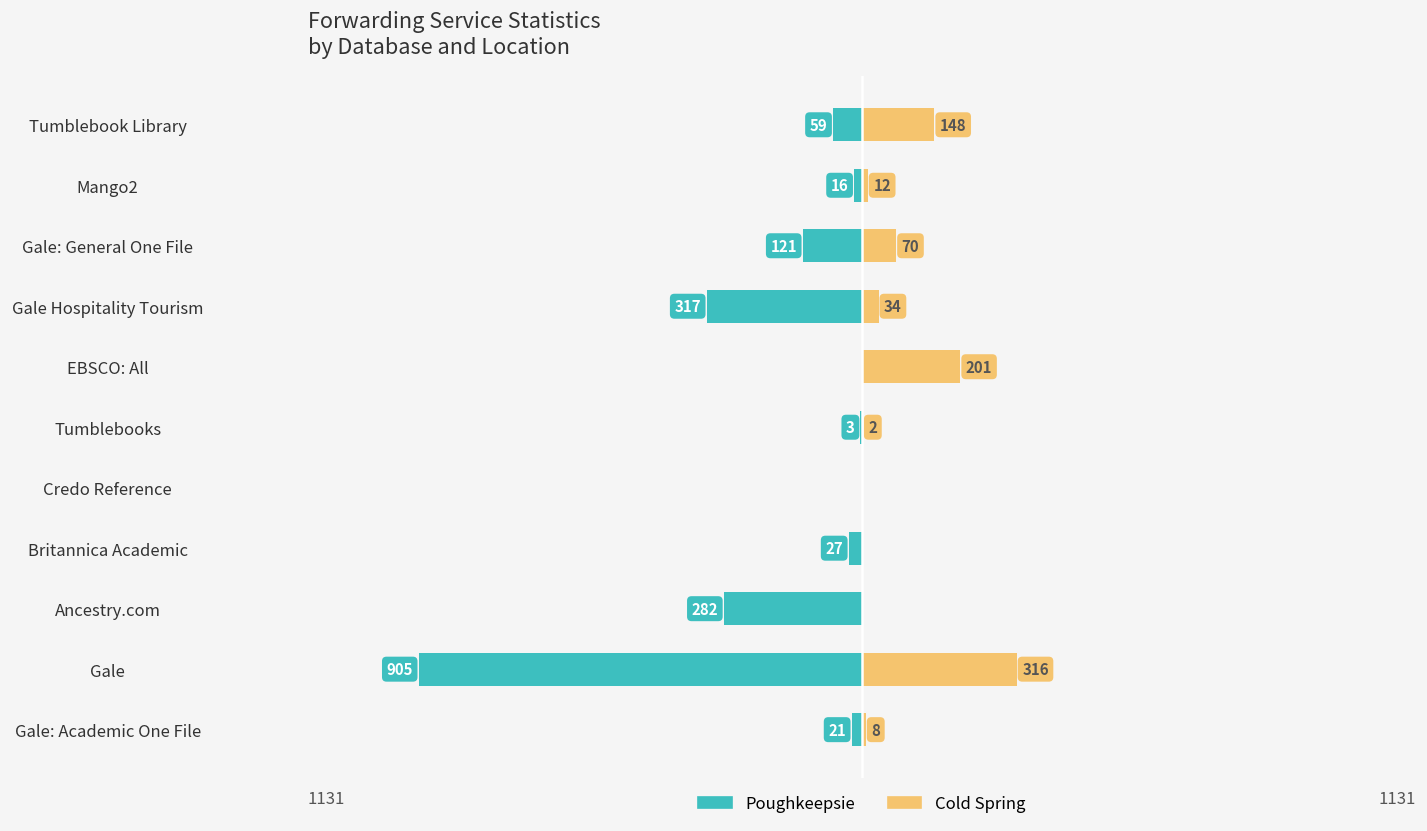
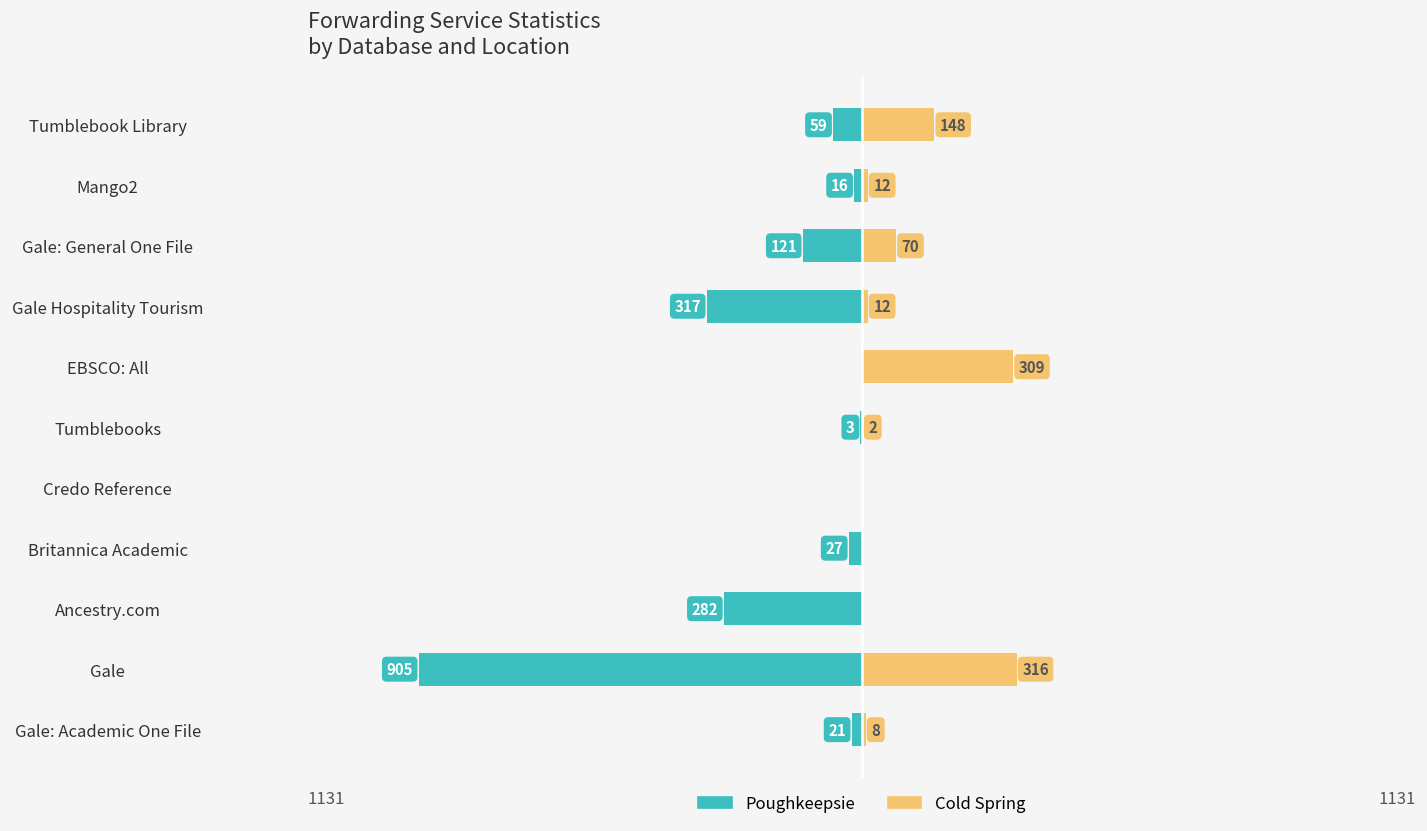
Cold Spring, Gale Hospitality Tourism: 34 -> 12
Cold Spring, EBSCO: All: 201 -> 309
